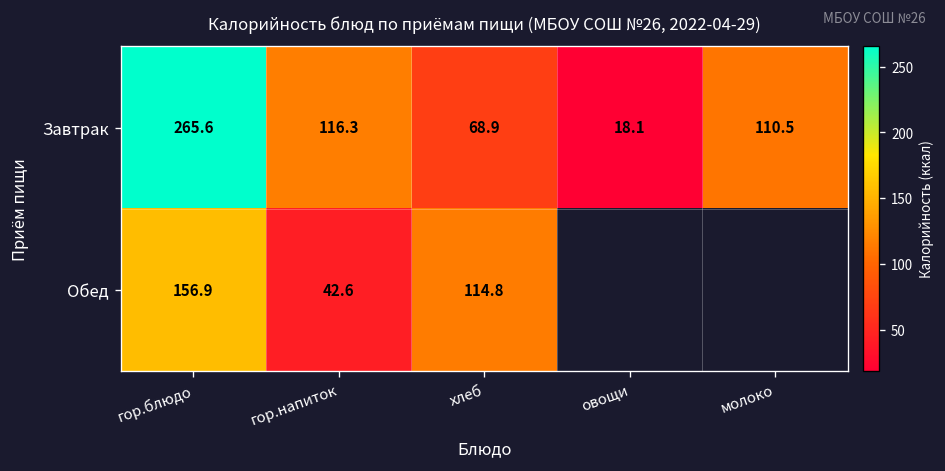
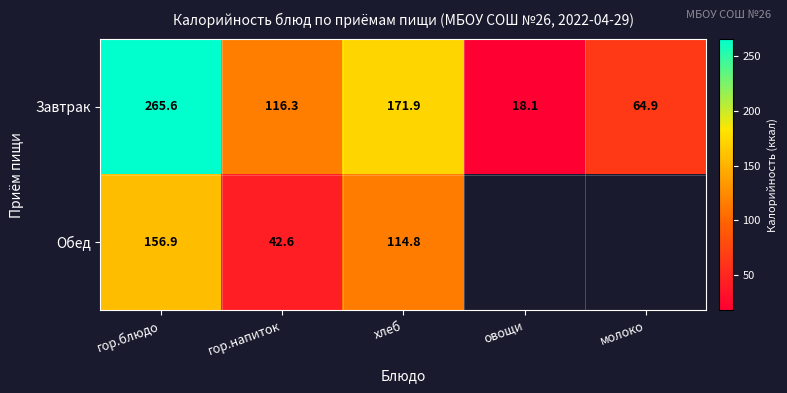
Завтрак, хлеб: 68.9 -> 171.9
Завтрак, молоко: 110.5 -> 64.9
